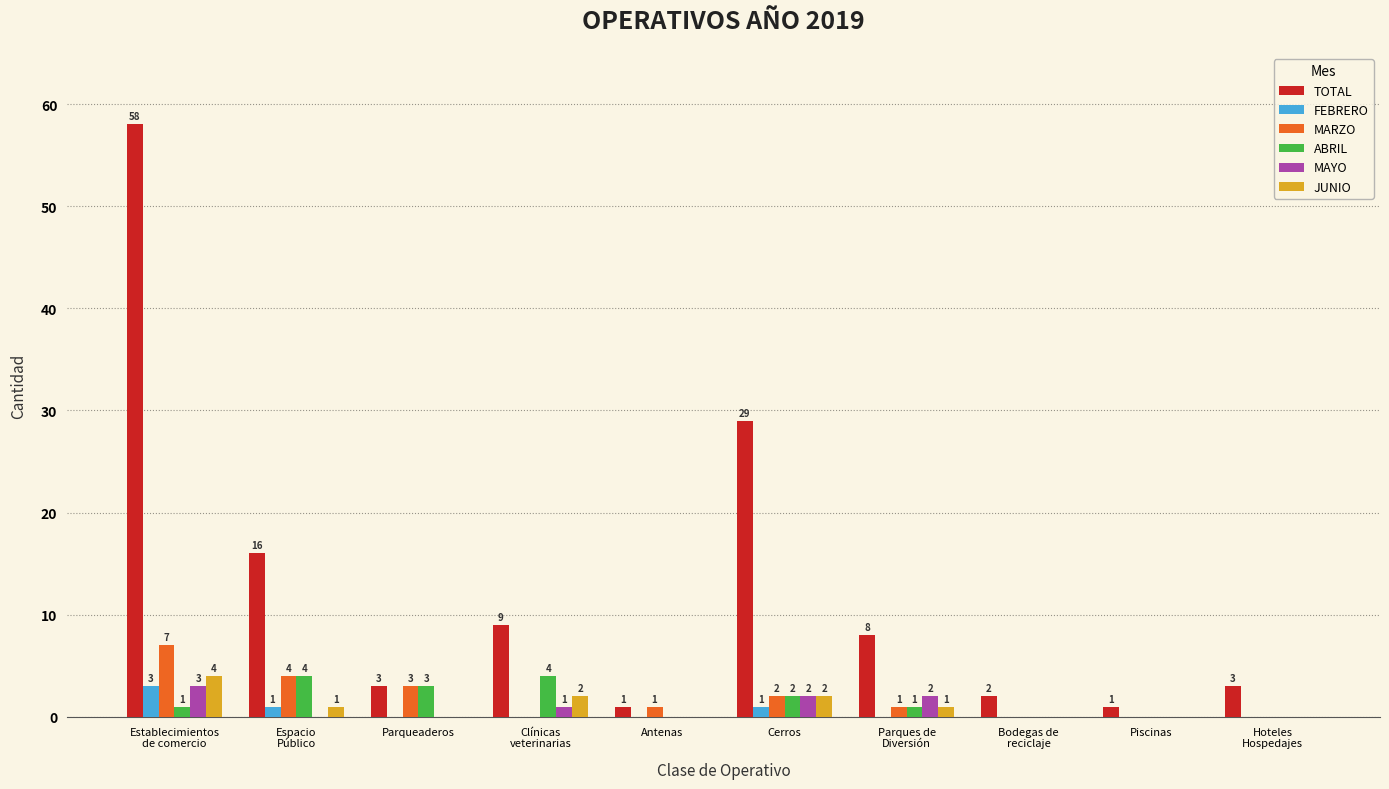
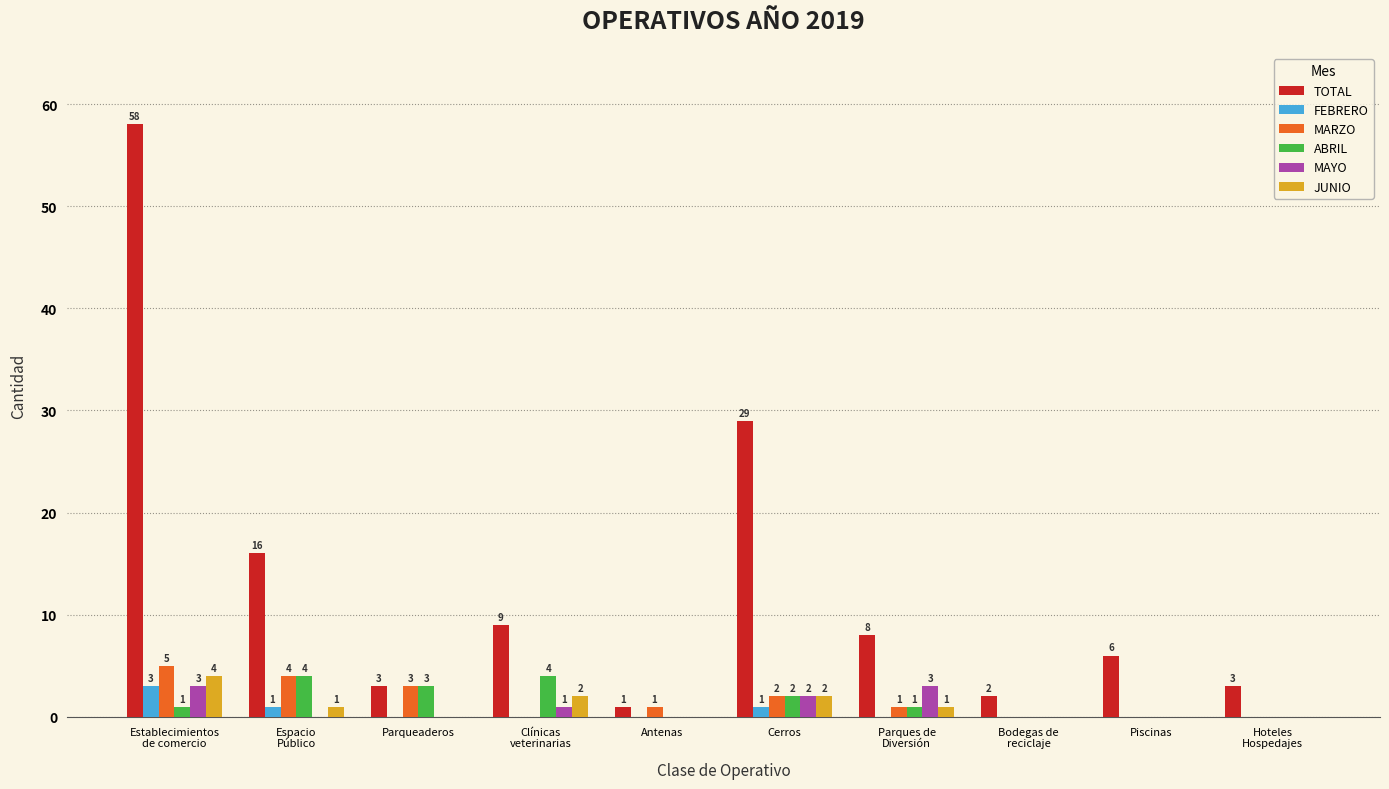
MARZO, Establecimientos de comercio: 7 -> 5
MAYO, Parques de Diversión: 2 -> 3
TOTAL, Piscinas: 1 -> 6
